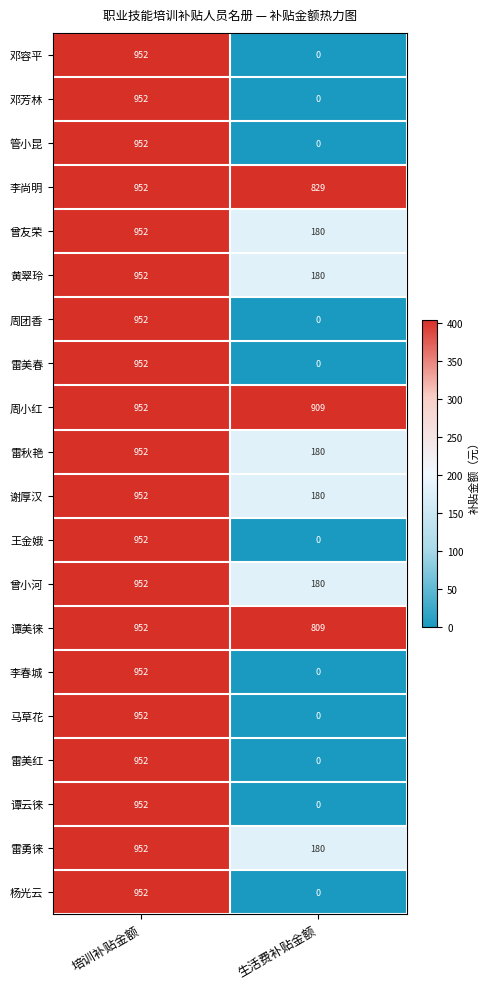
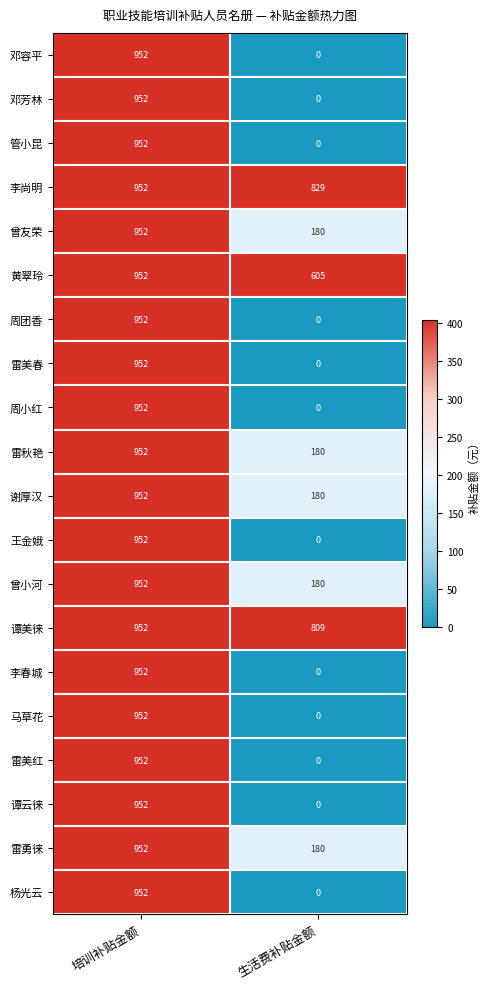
黄翠玲, 生活费补贴金额: 180 -> 605
周小红, 生活费补贴金额: 909 -> 0
